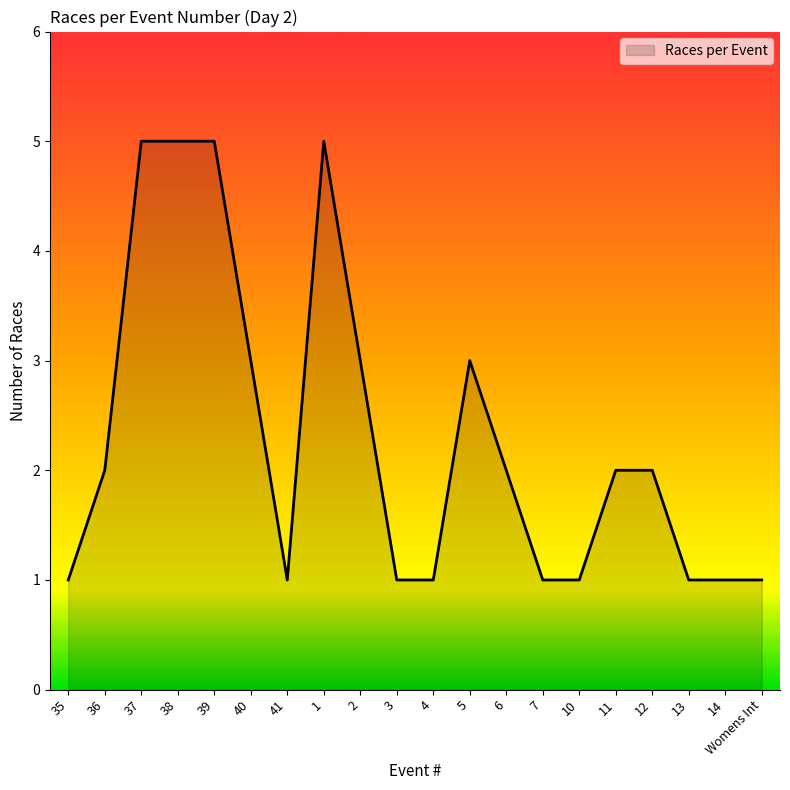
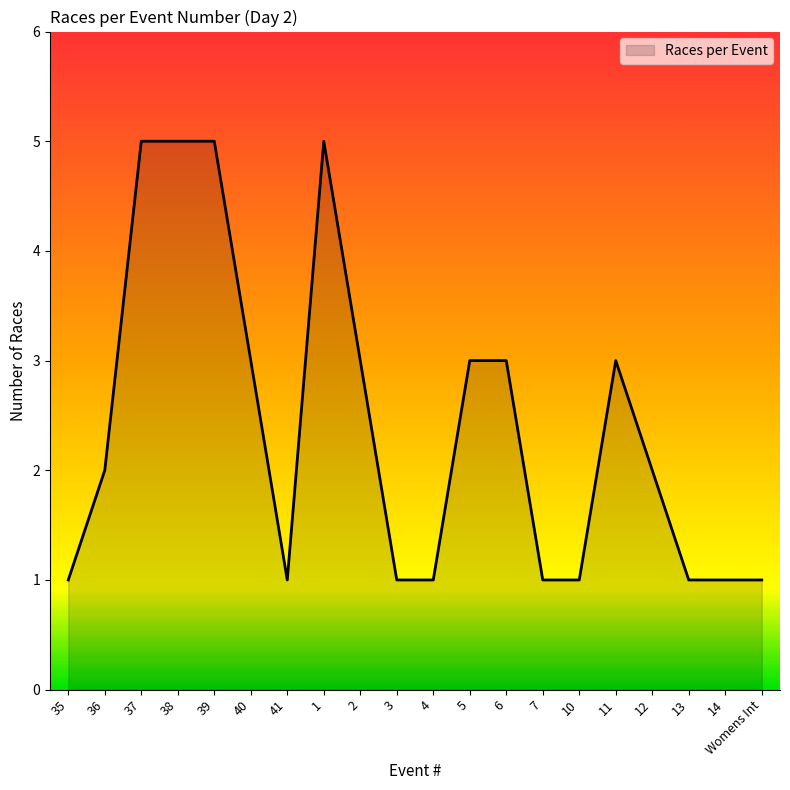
6: 2 -> 3
11: 2 -> 3
